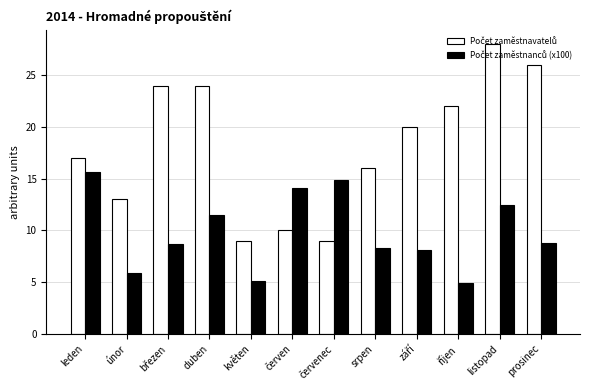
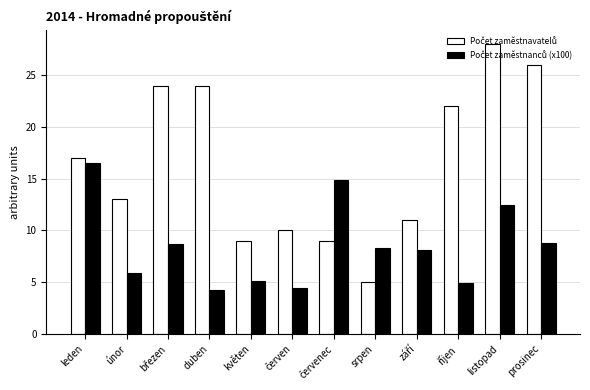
Počet zaměstnanců (x100), leden: 15.7 -> 16.5
Počet zaměstnanců (x100), duben: 11.5 -> 4.3
Počet zaměstnanců (x100), červen: 14.1 -> 4.4
Počet zaměstnavatelů, srpen: 16 -> 5
Počet zaměstnavatelů, září: 20 -> 11
